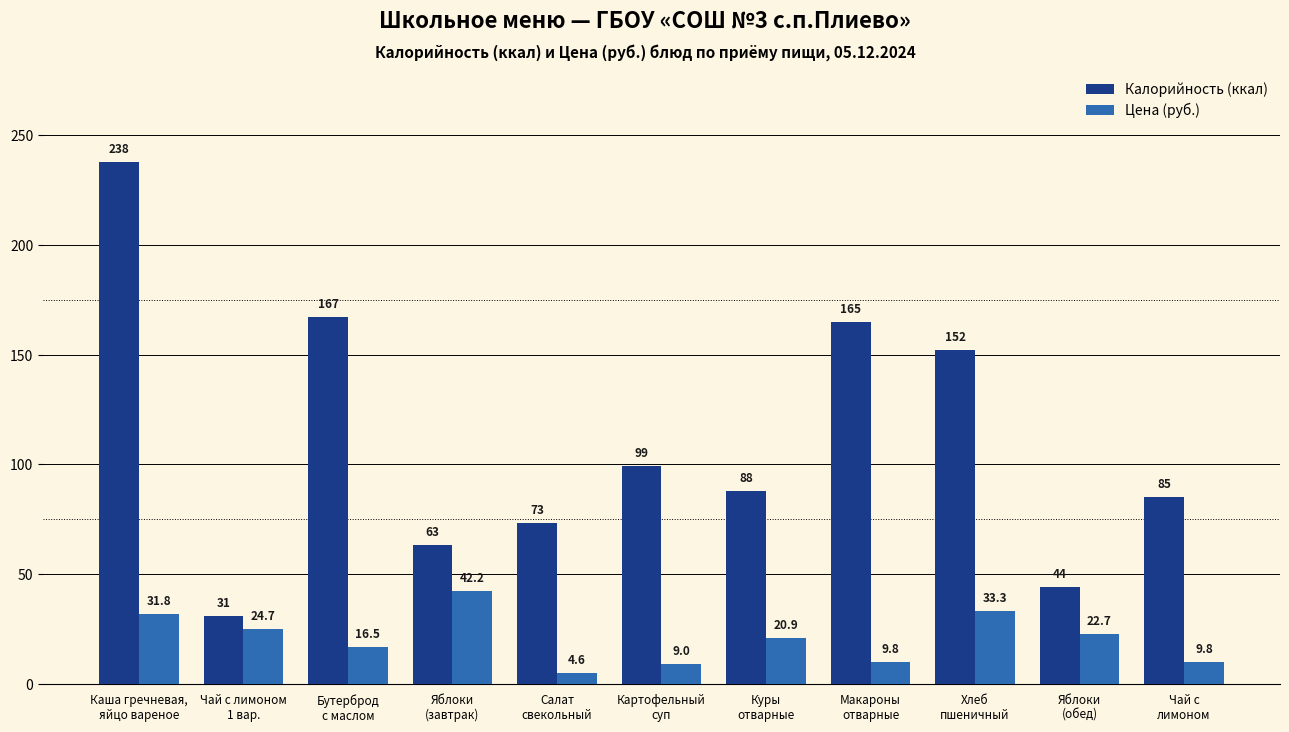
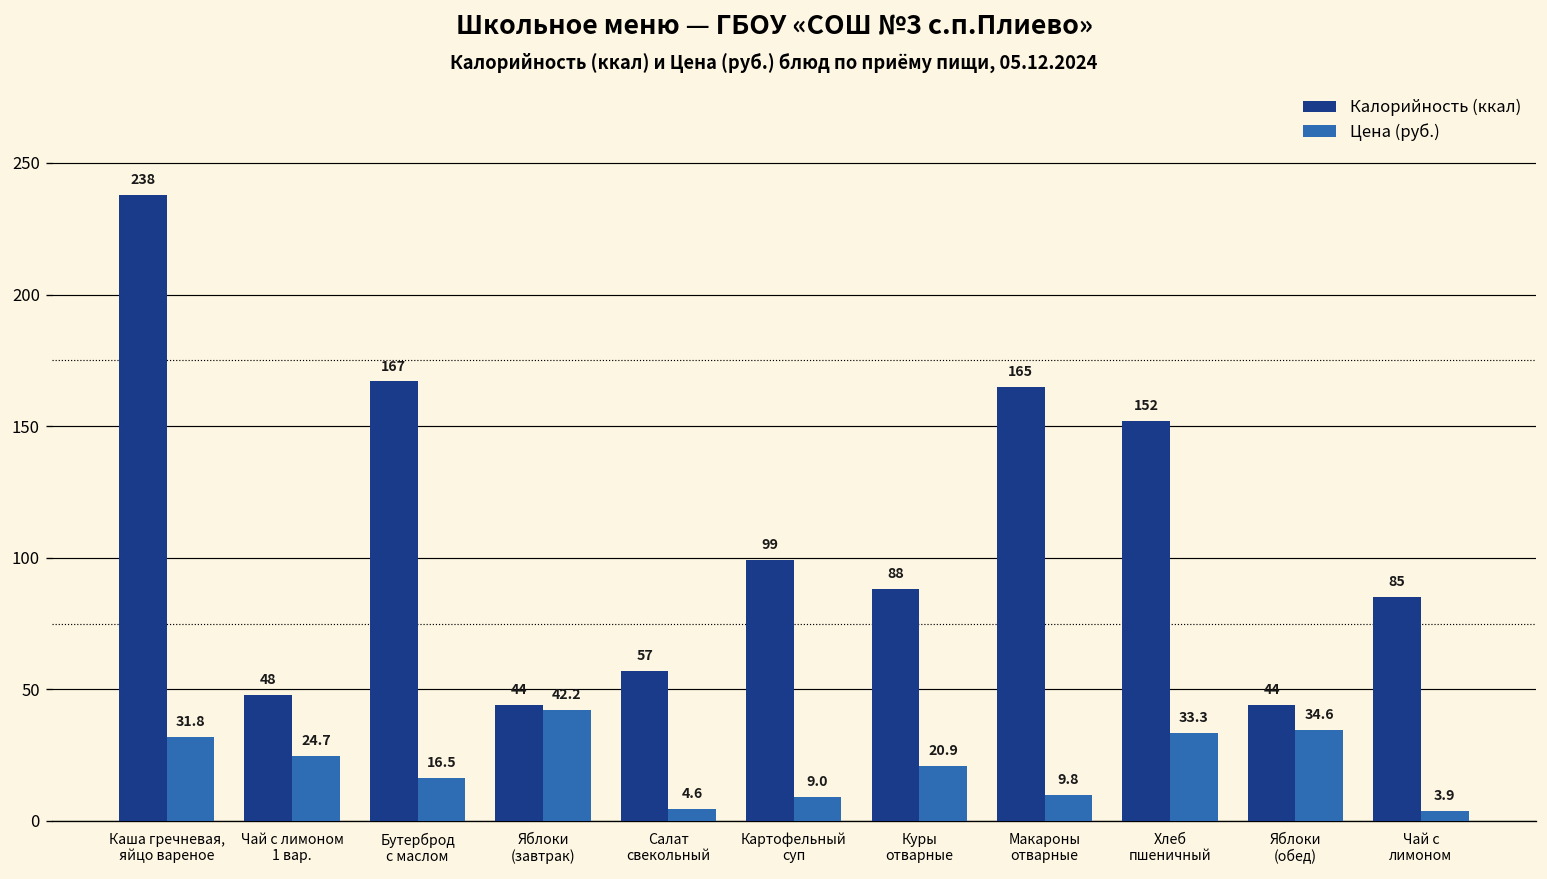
Калорийность (ккал), Чай с лимоном 1 вар.: 31 -> 48
Калорийность (ккал), Яблоки (завтрак): 63 -> 44
Калорийность (ккал), Салат свекольный: 73 -> 57
Цена (руб.), Яблоки (обед): 22.7 -> 34.6
Цена (руб.), Чай с лимоном: 9.8 -> 3.9
